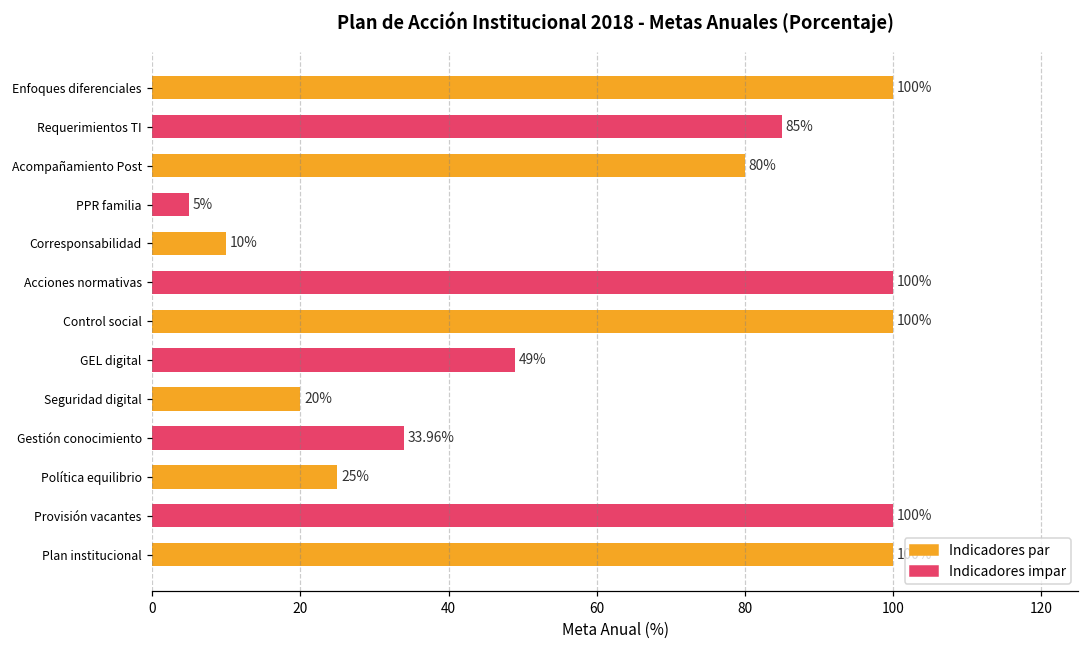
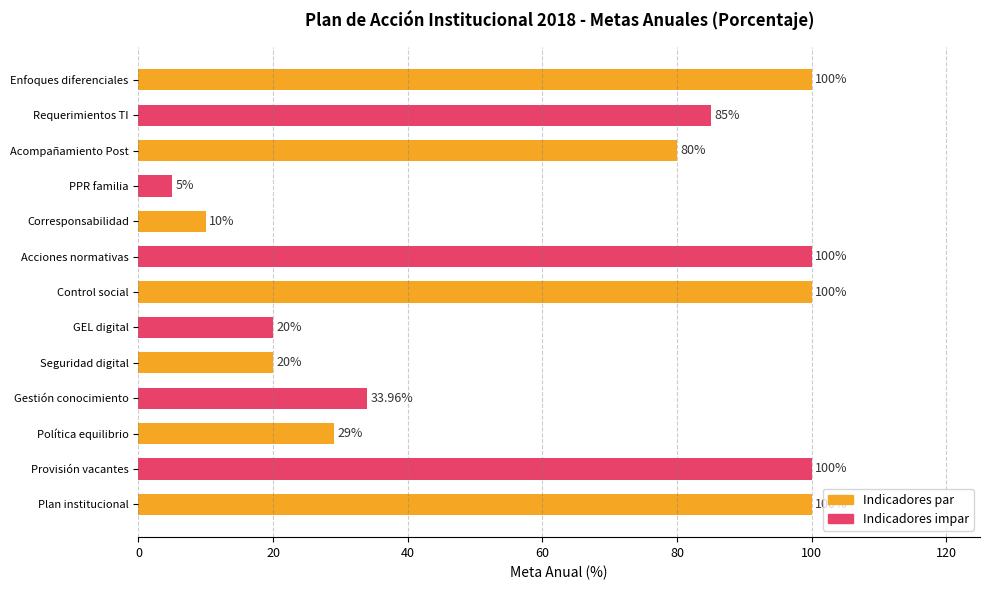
GEL digital: 49% -> 20%
Política equilibrio: 25% -> 29%
